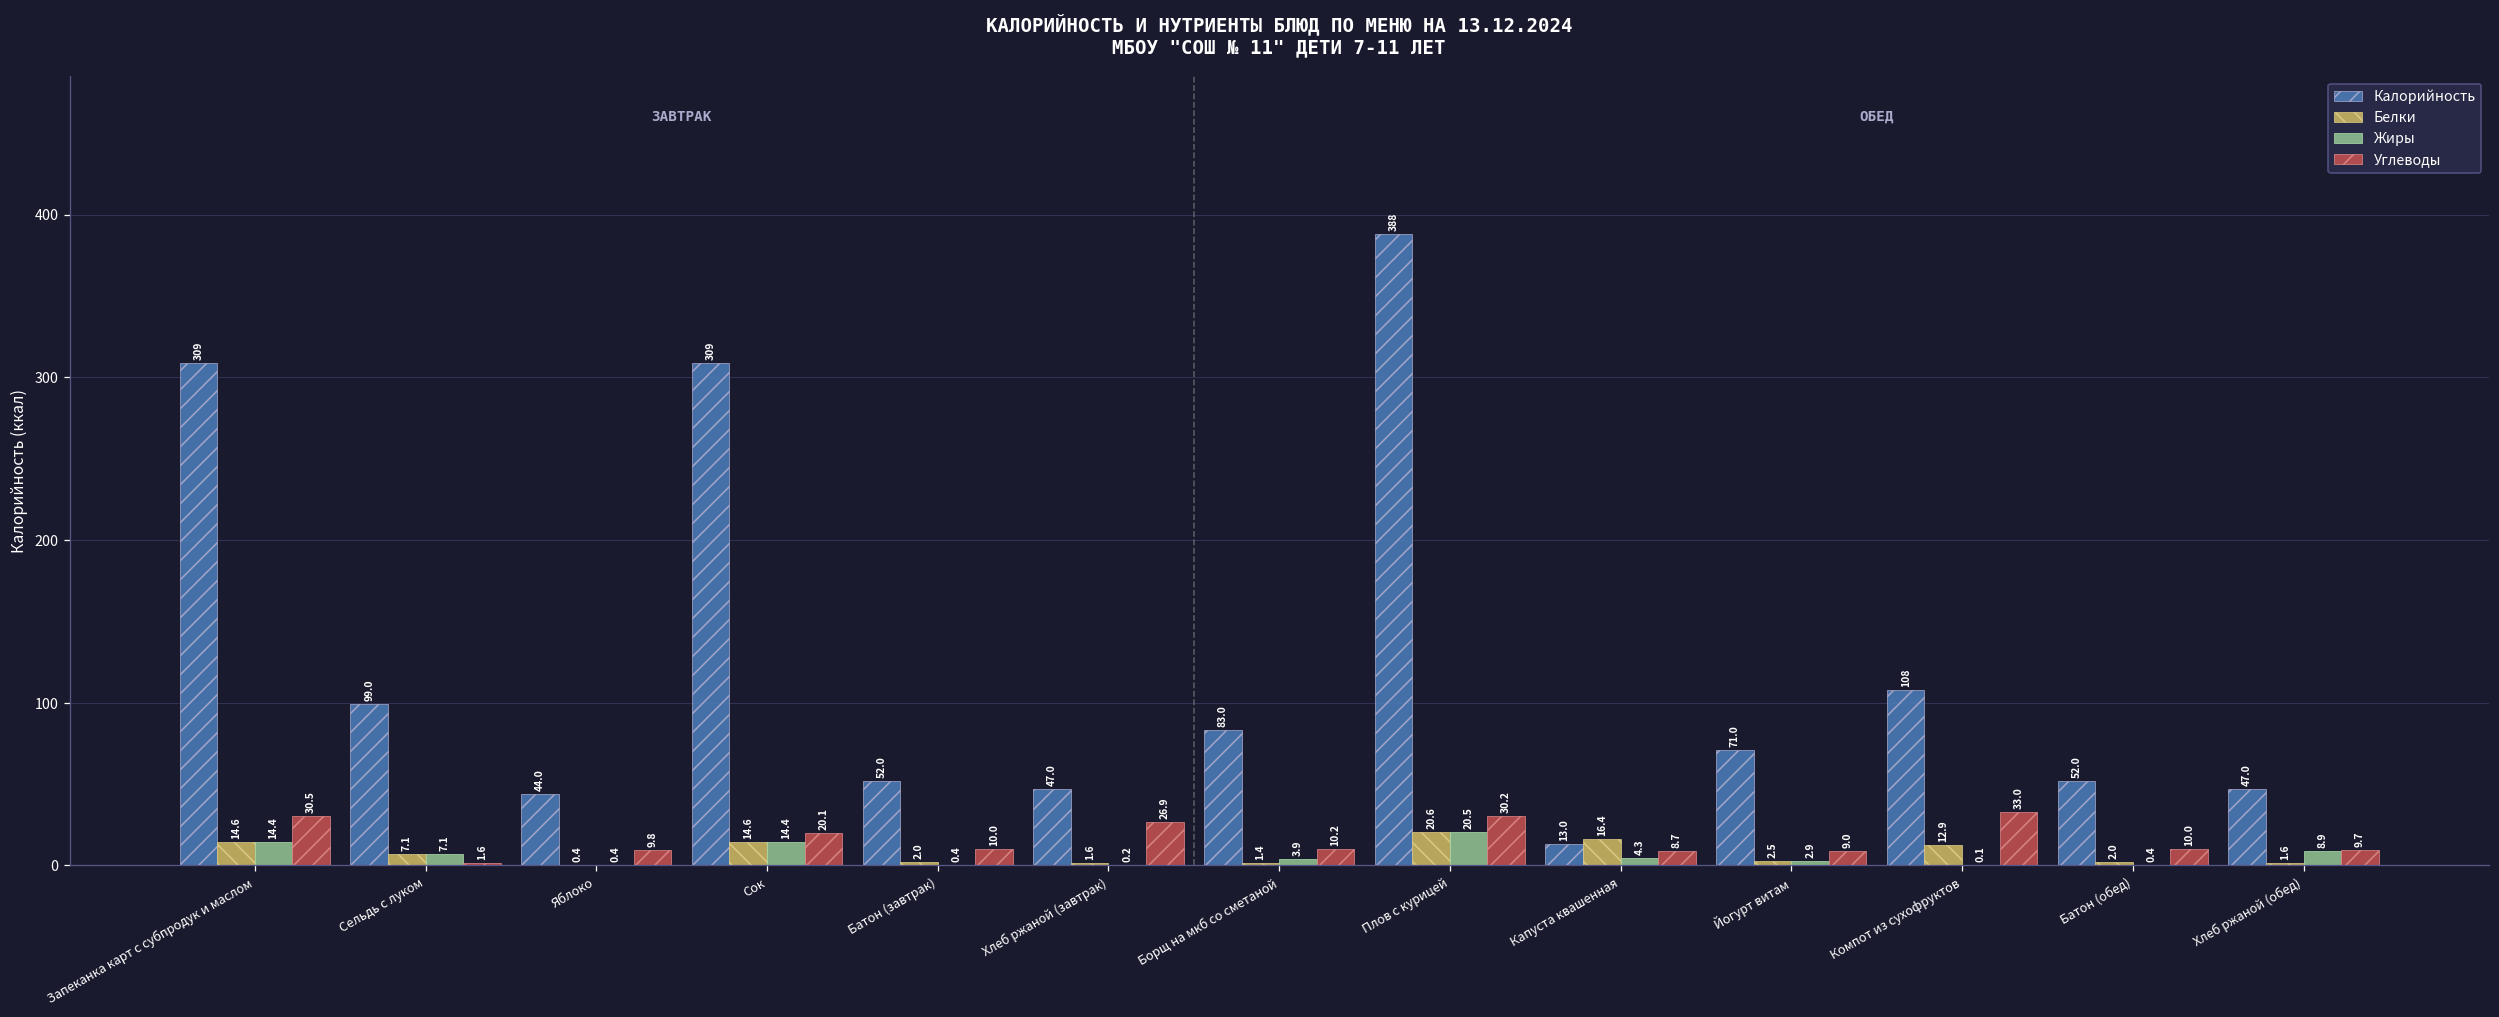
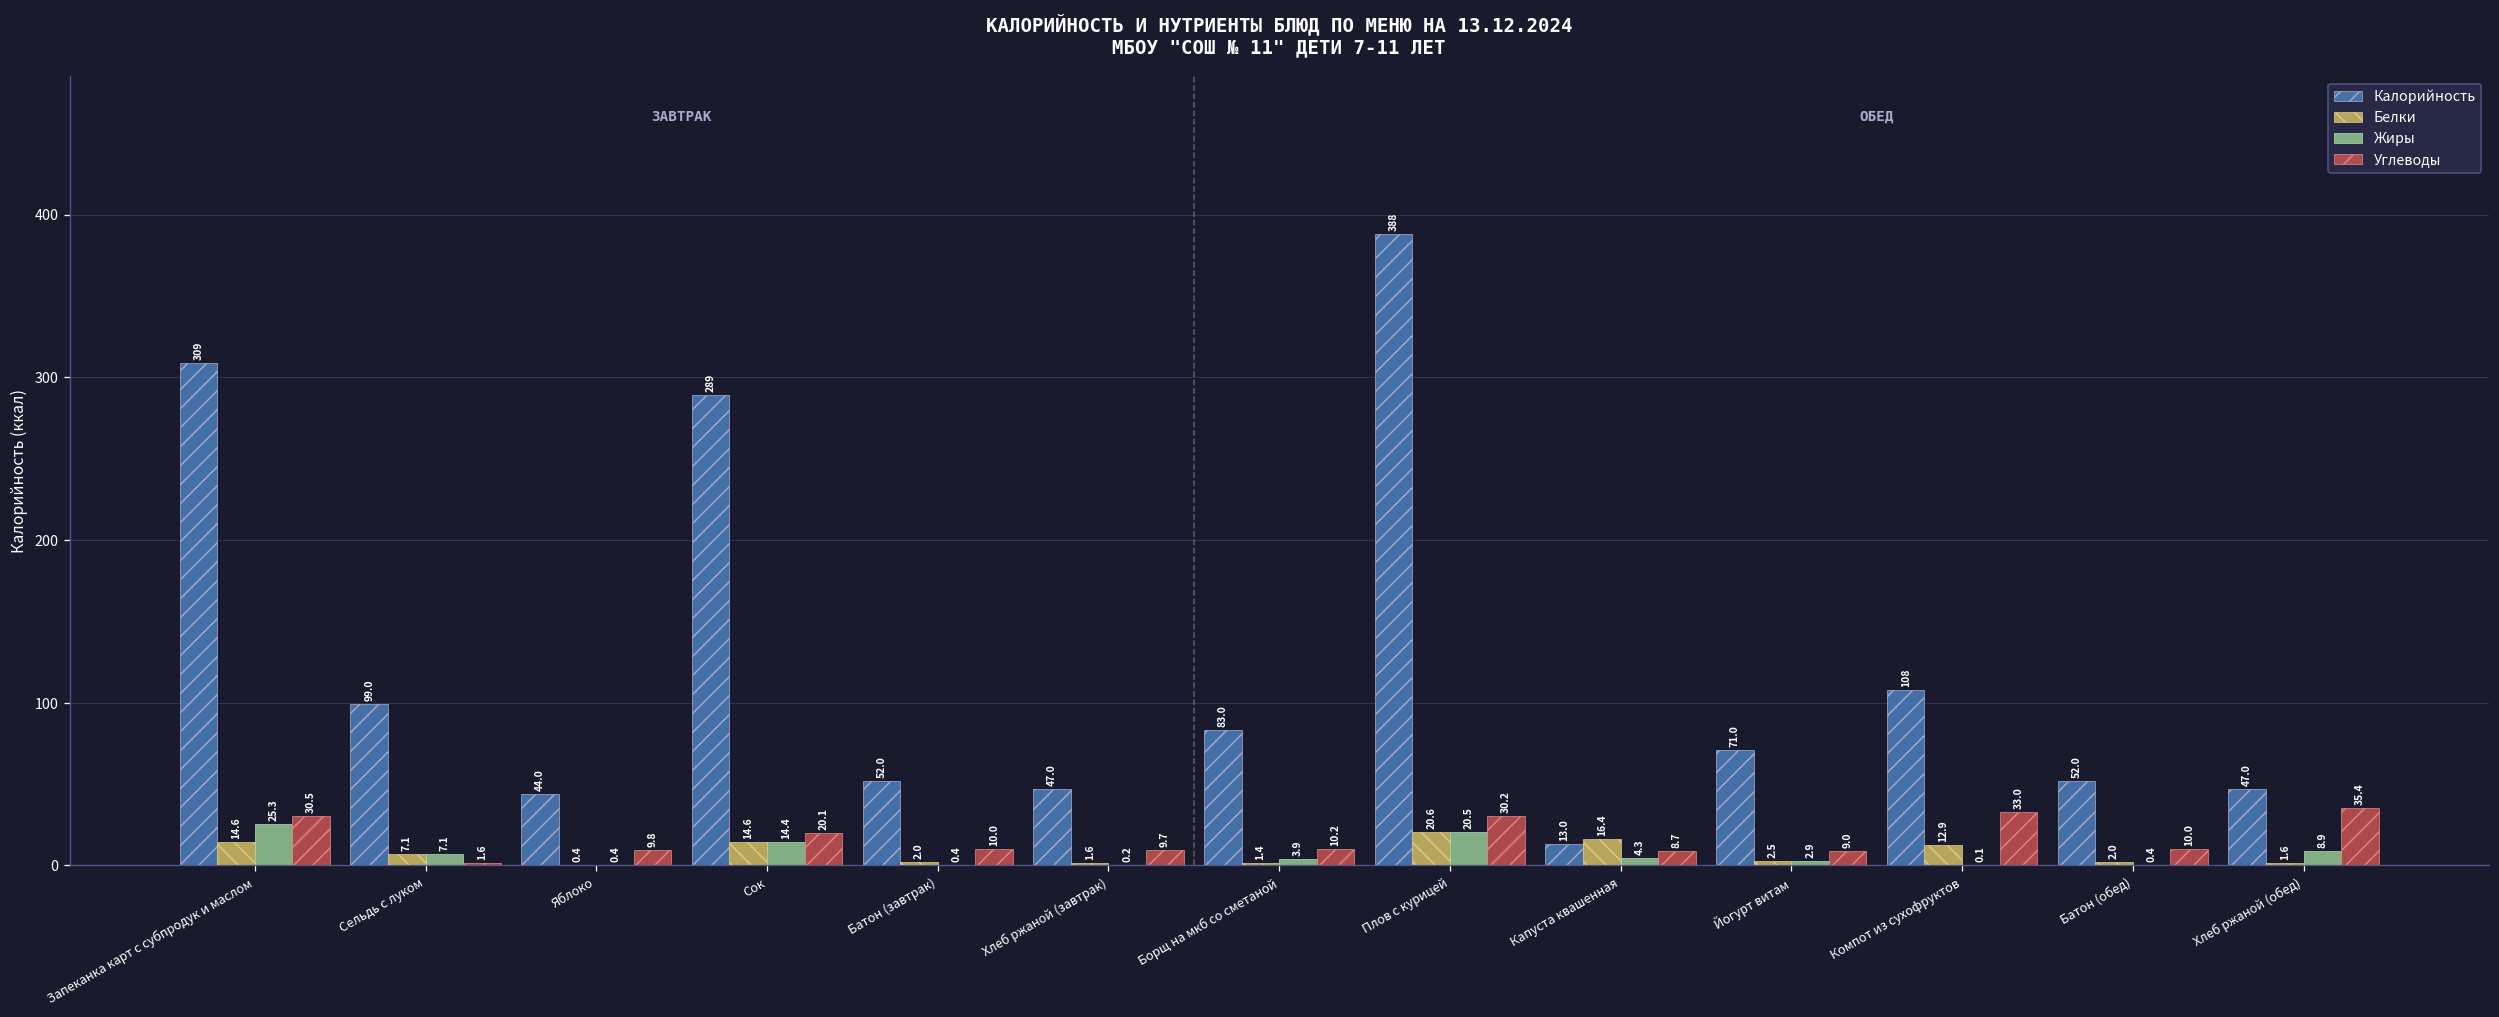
Жиры, Запеканка карт с субпродук и маслом: 14.4 -> 25.3
Калорийность, Сок: 309 -> 289
Углеводы, Хлеб ржаной (завтрак): 26.9 -> 9.7
Углеводы, Хлеб ржаной (обед): 9.7 -> 35.4
